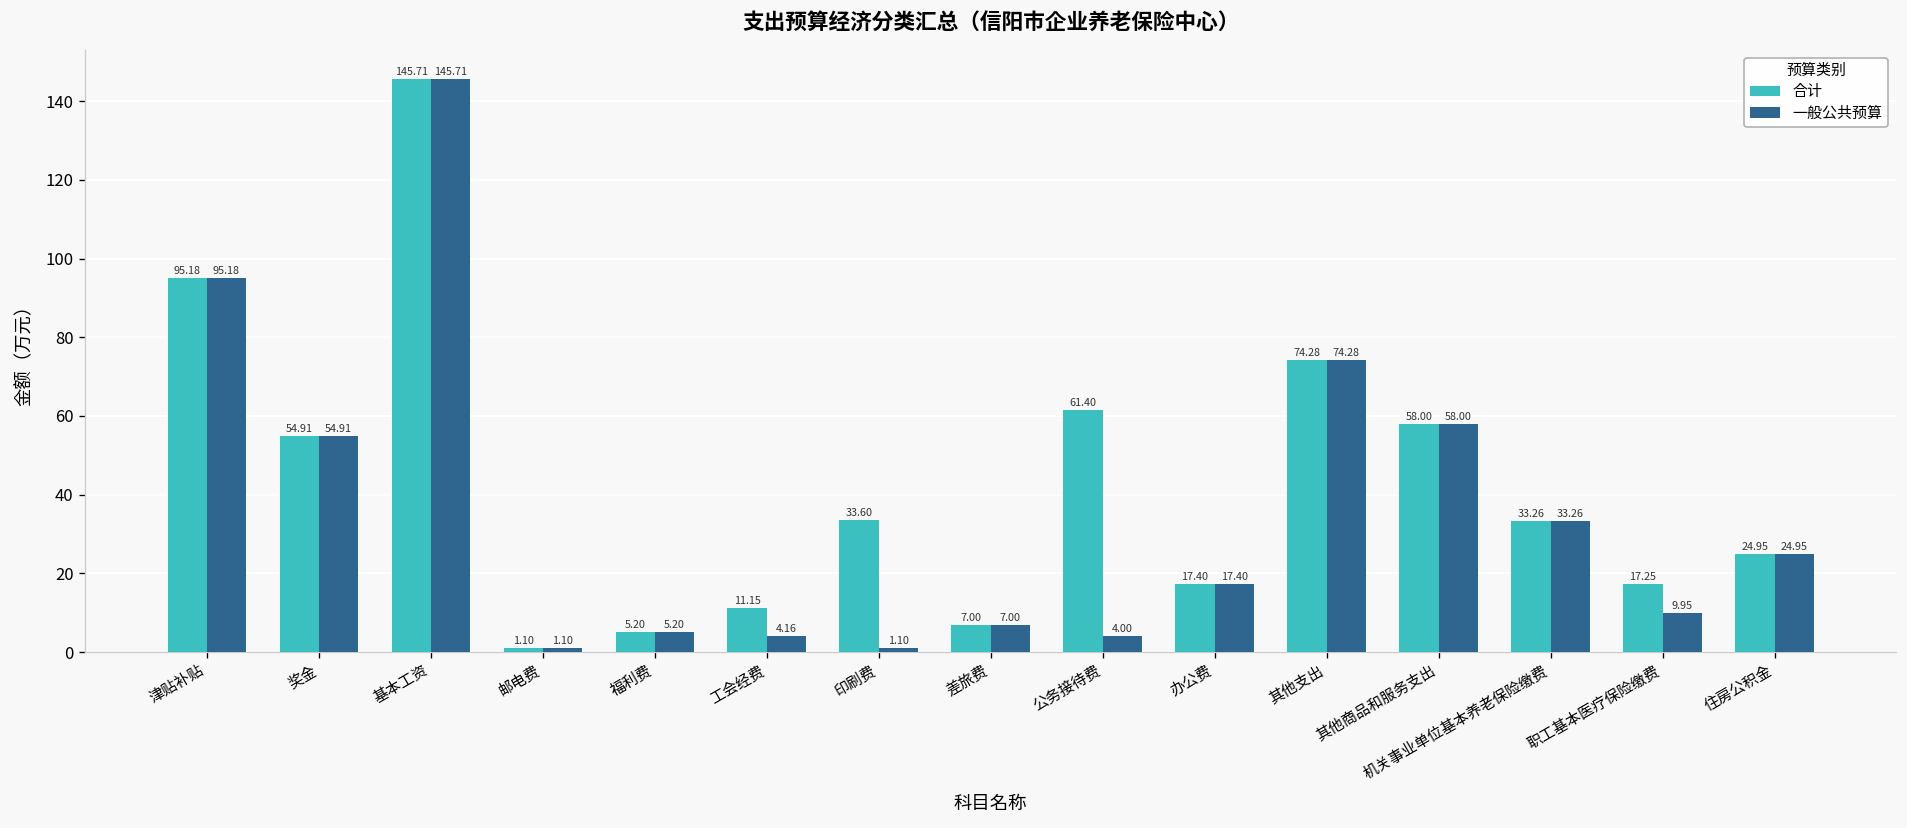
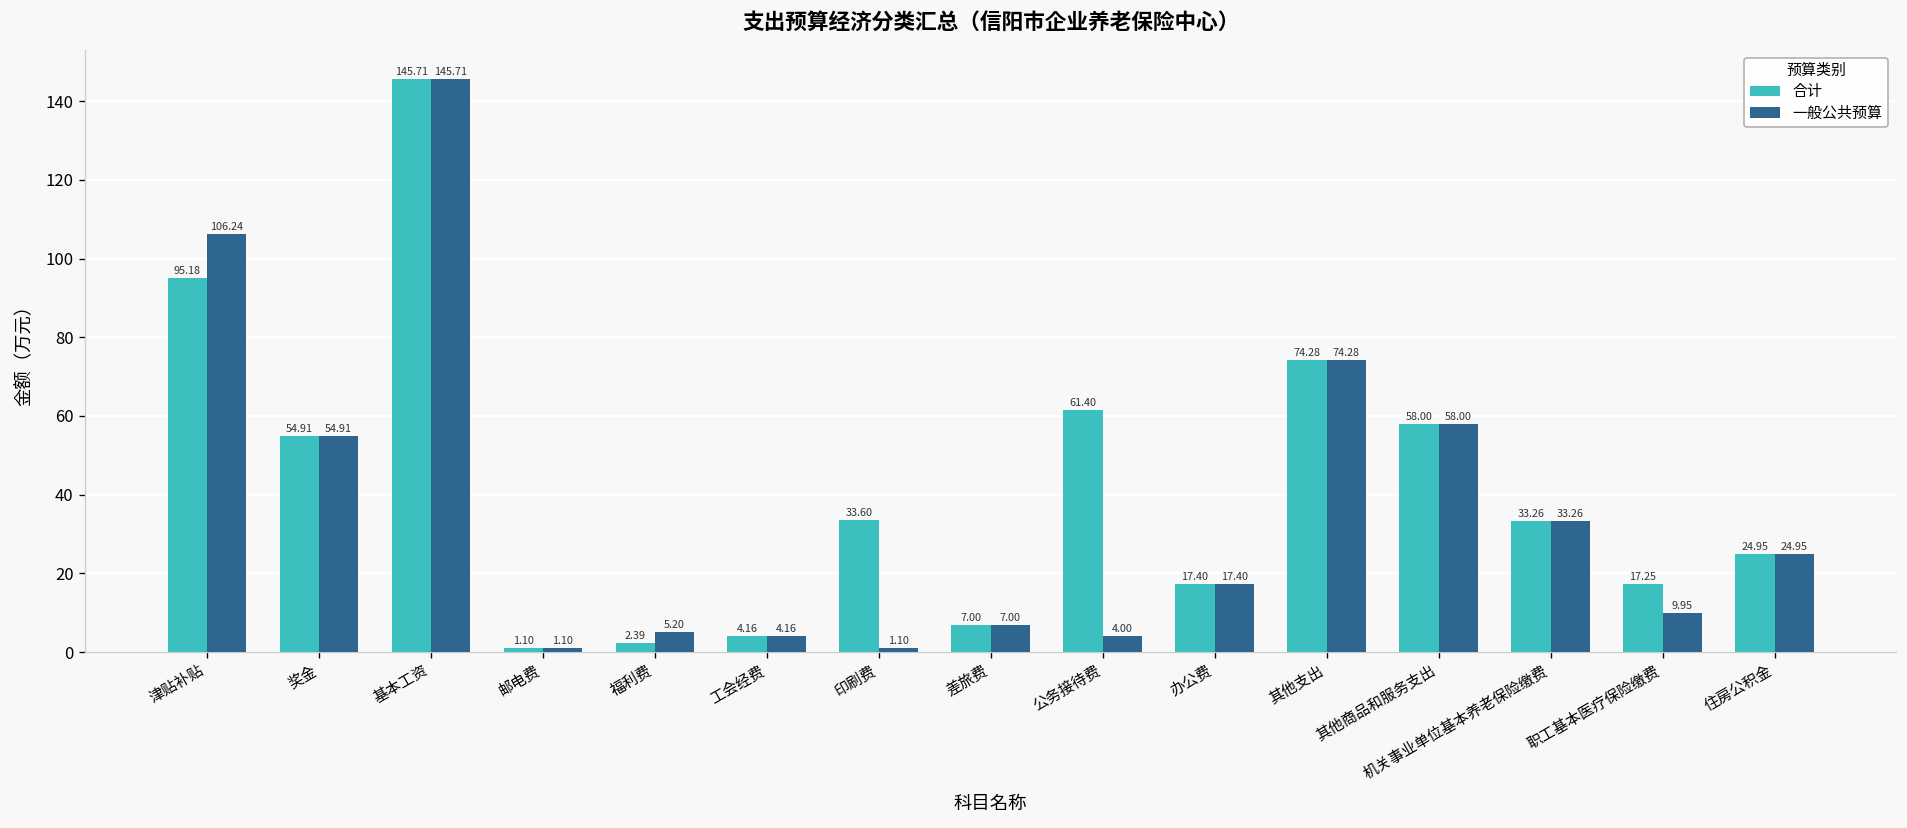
一般公共预算, 津贴补贴: 95.18 -> 106.24
合计, 福利费: 5.20 -> 2.39
合计, 工会经费: 11.15 -> 4.16
